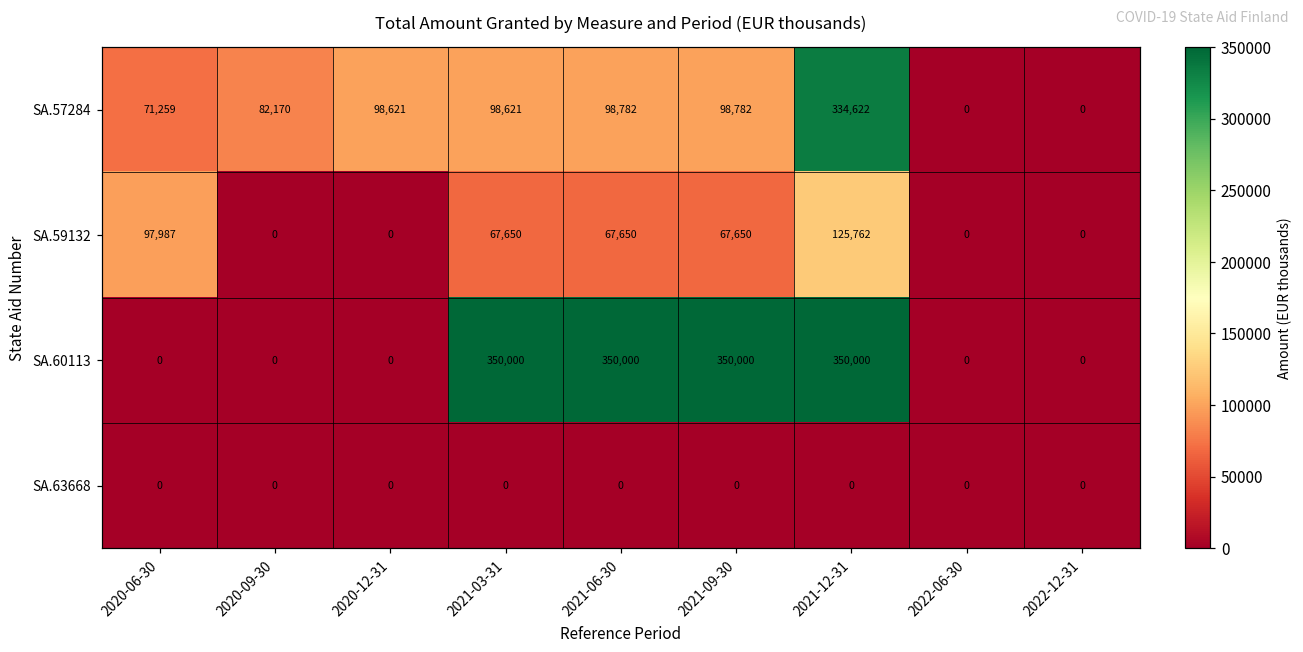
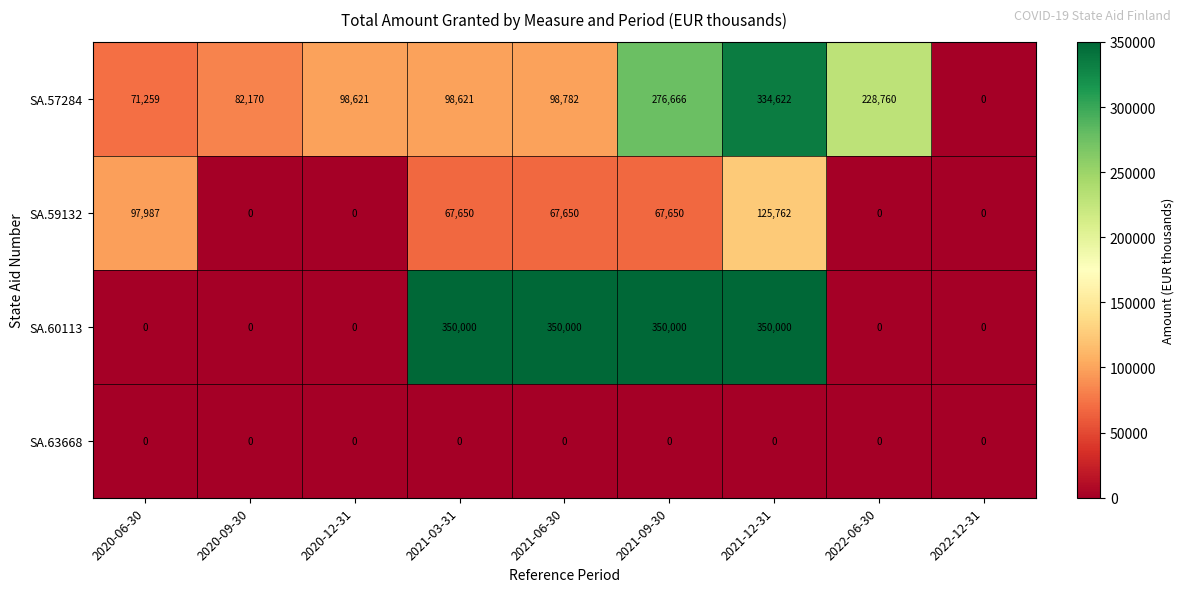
SA.57284, 2021-09-30: 98,782 -> 276,666
SA.57284, 2022-06-30: 0 -> 228,760
